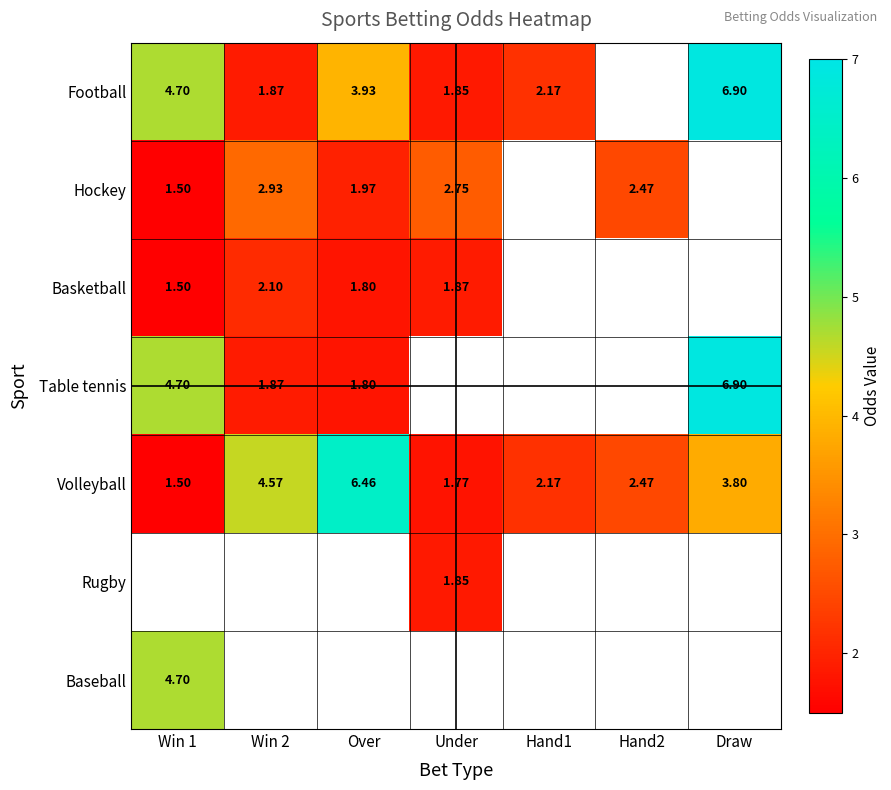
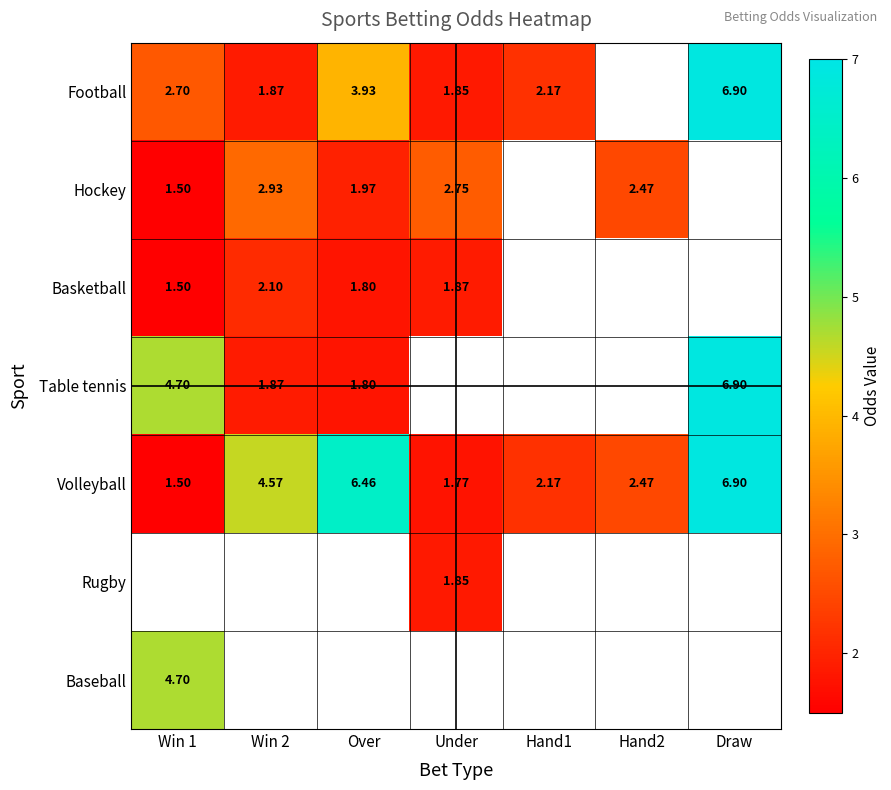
Football, Win 1: 4.70 -> 2.70
Volleyball, Draw: 3.80 -> 6.90
